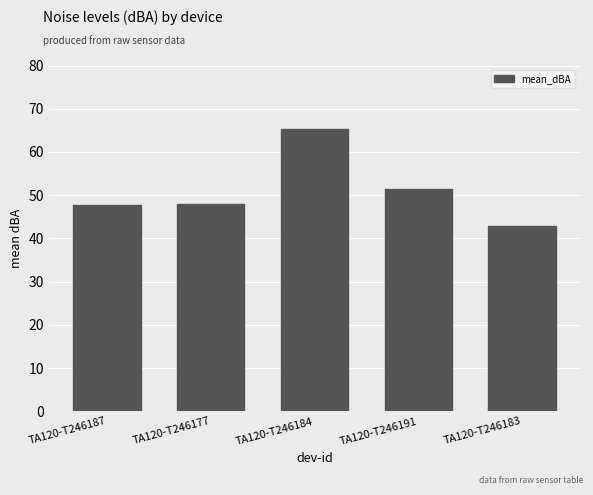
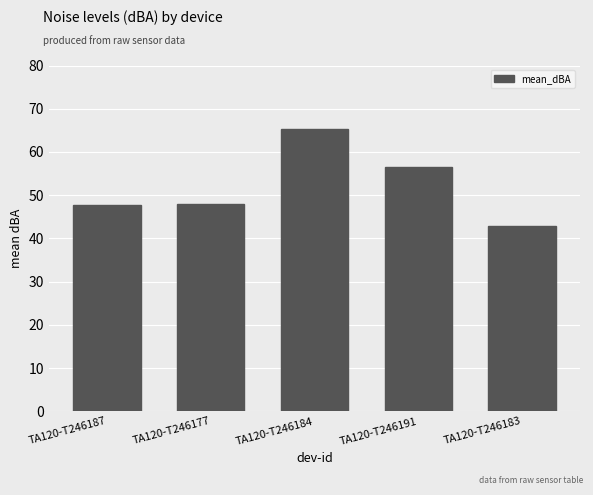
TA120-T246191: 51 -> 57
